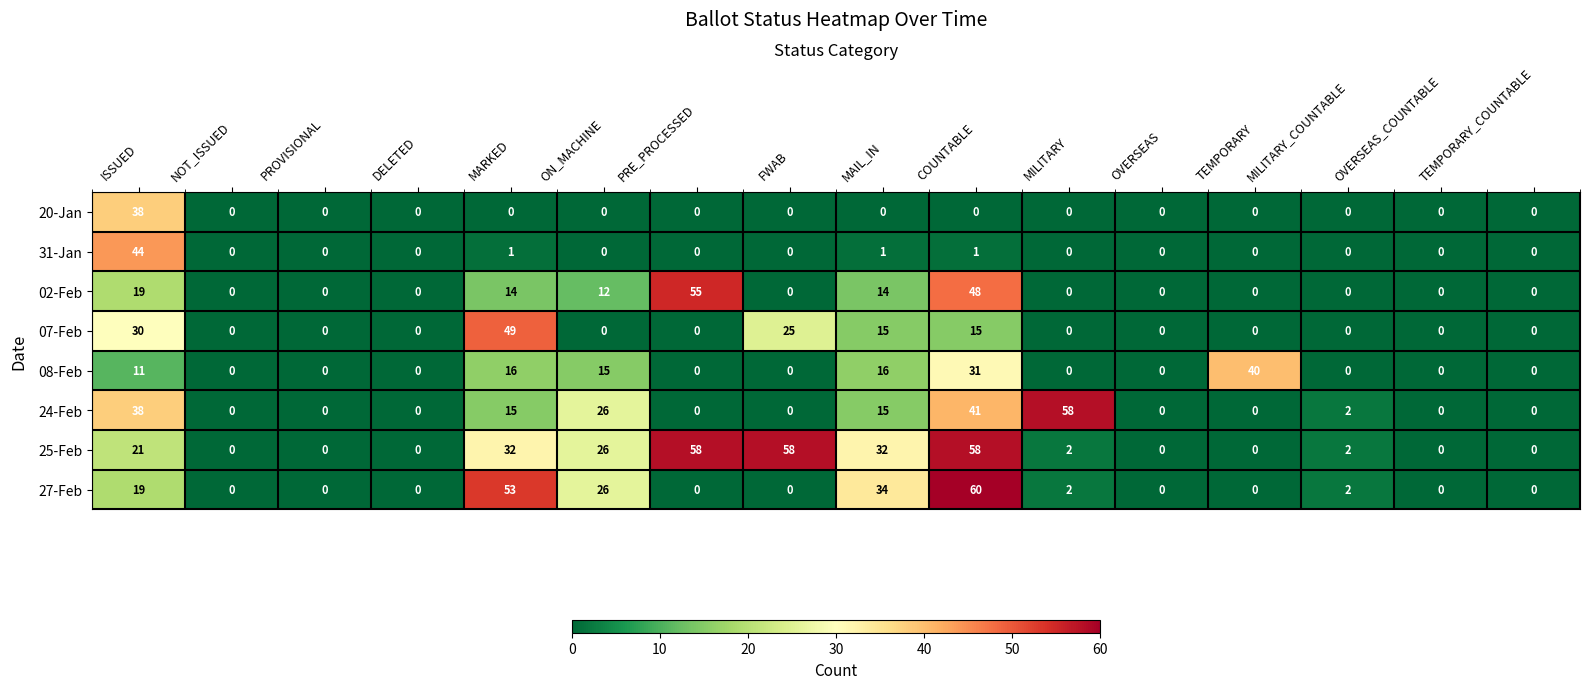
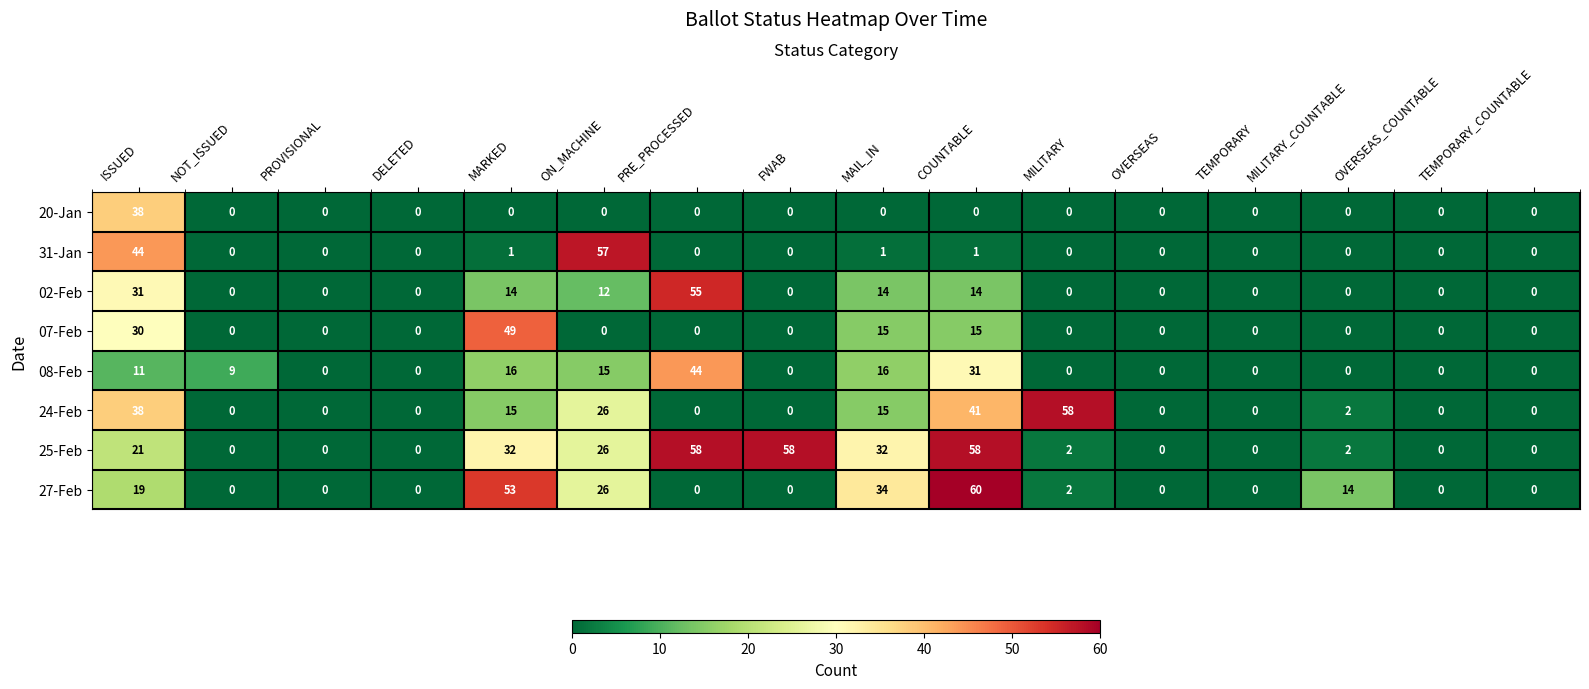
31-Jan, ON_MACHINE: 0 -> 57
02-Feb, ISSUED: 19 -> 31
02-Feb, COUNTABLE: 48 -> 14
07-Feb, FWAB: 25 -> 0
08-Feb, NOT_ISSUED: 0 -> 9
08-Feb, PRE_PROCESSED: 0 -> 44
08-Feb, TEMPORARY: 40 -> 0
27-Feb, MILITARY_COUNTABLE: 2 -> 14
